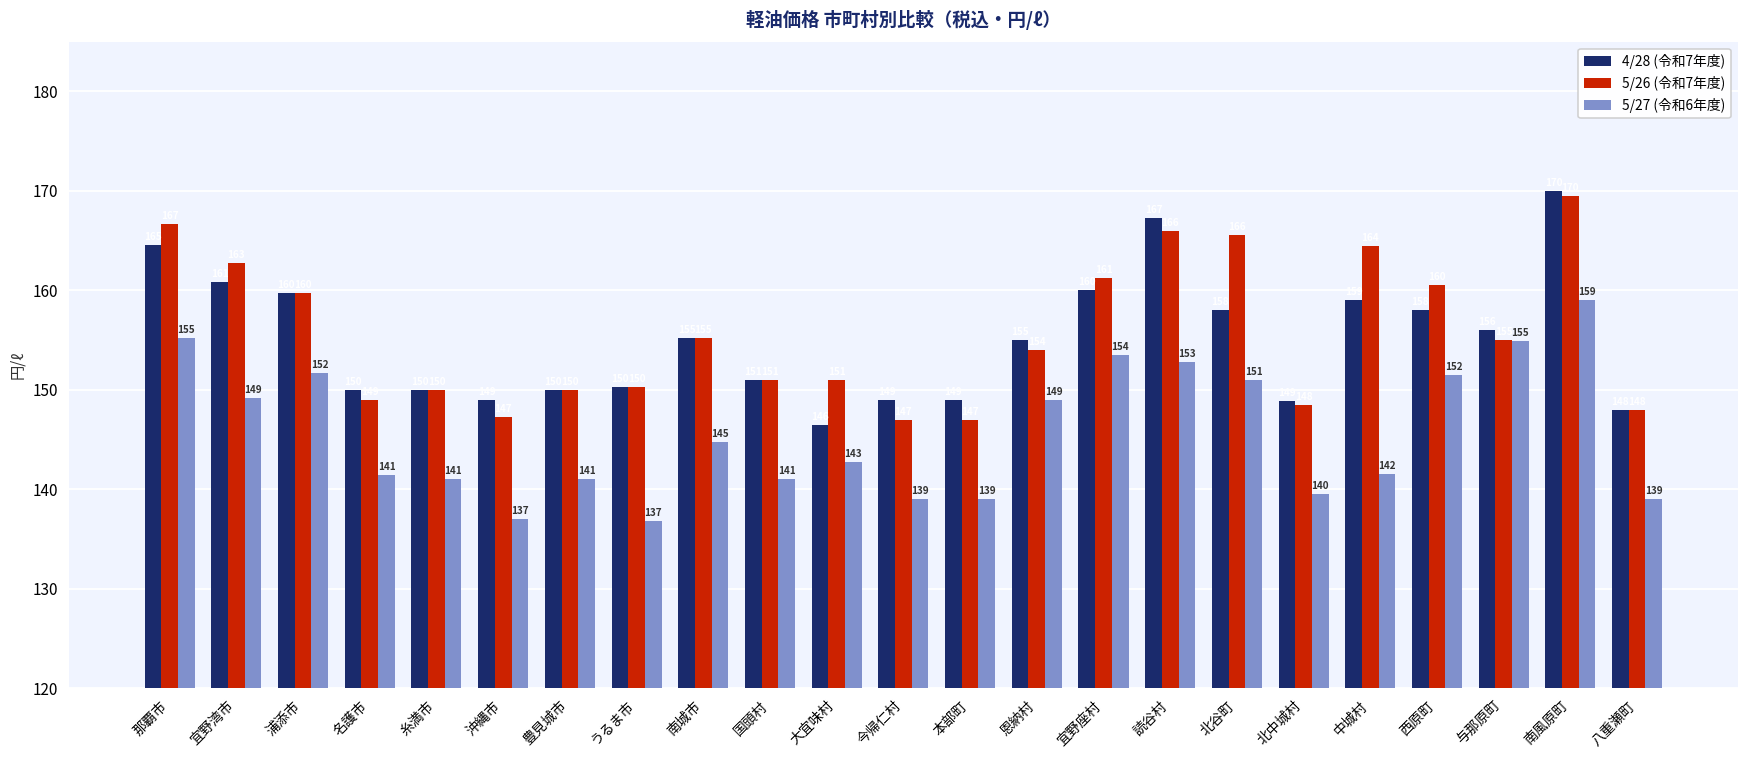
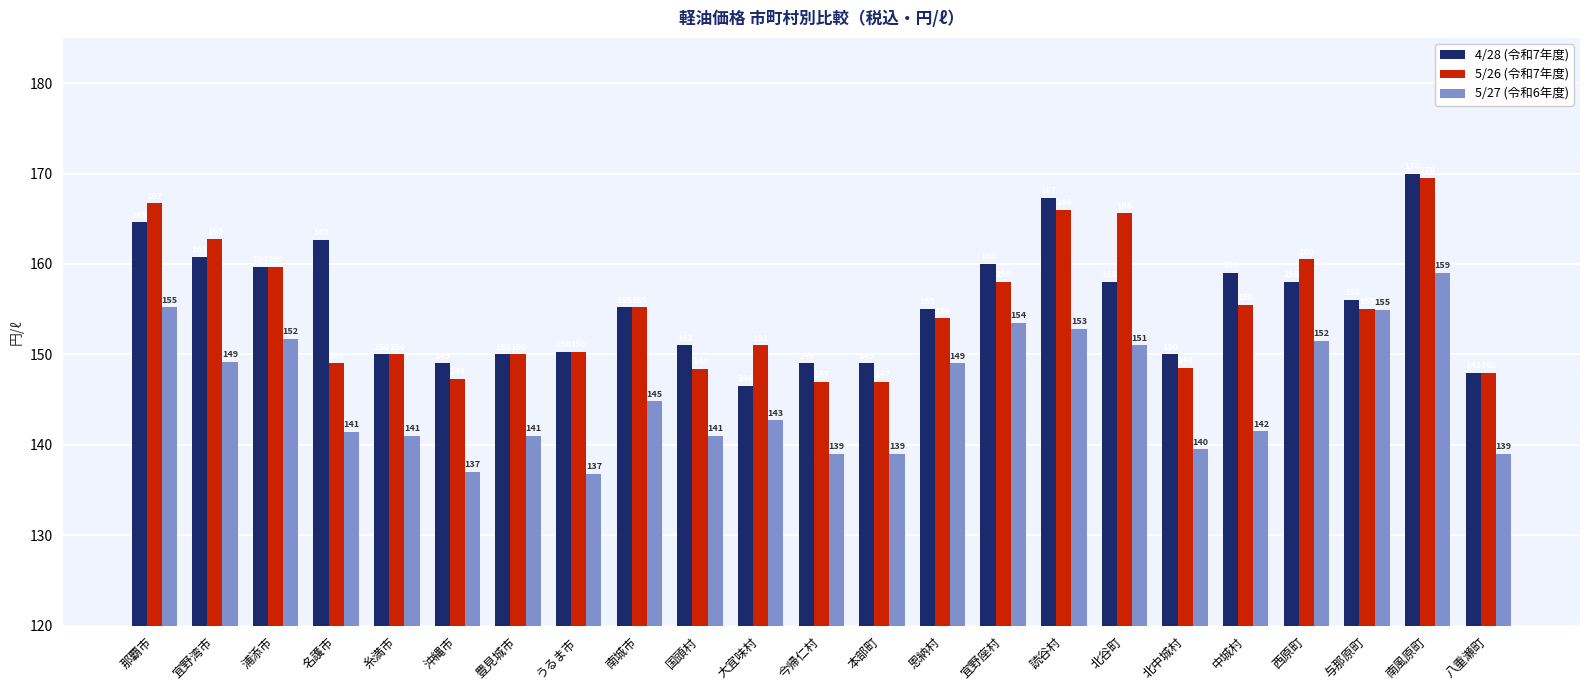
4/28 (令和7年度), 名護市: 150 -> 163
5/26 (令和7年度), 国頭村: 151 -> 148
5/26 (令和7年度), 宜野座村: 161 -> 158
4/28 (令和7年度), 北中城村: 149 -> 150
5/26 (令和7年度), 中城村: 165 -> 156
